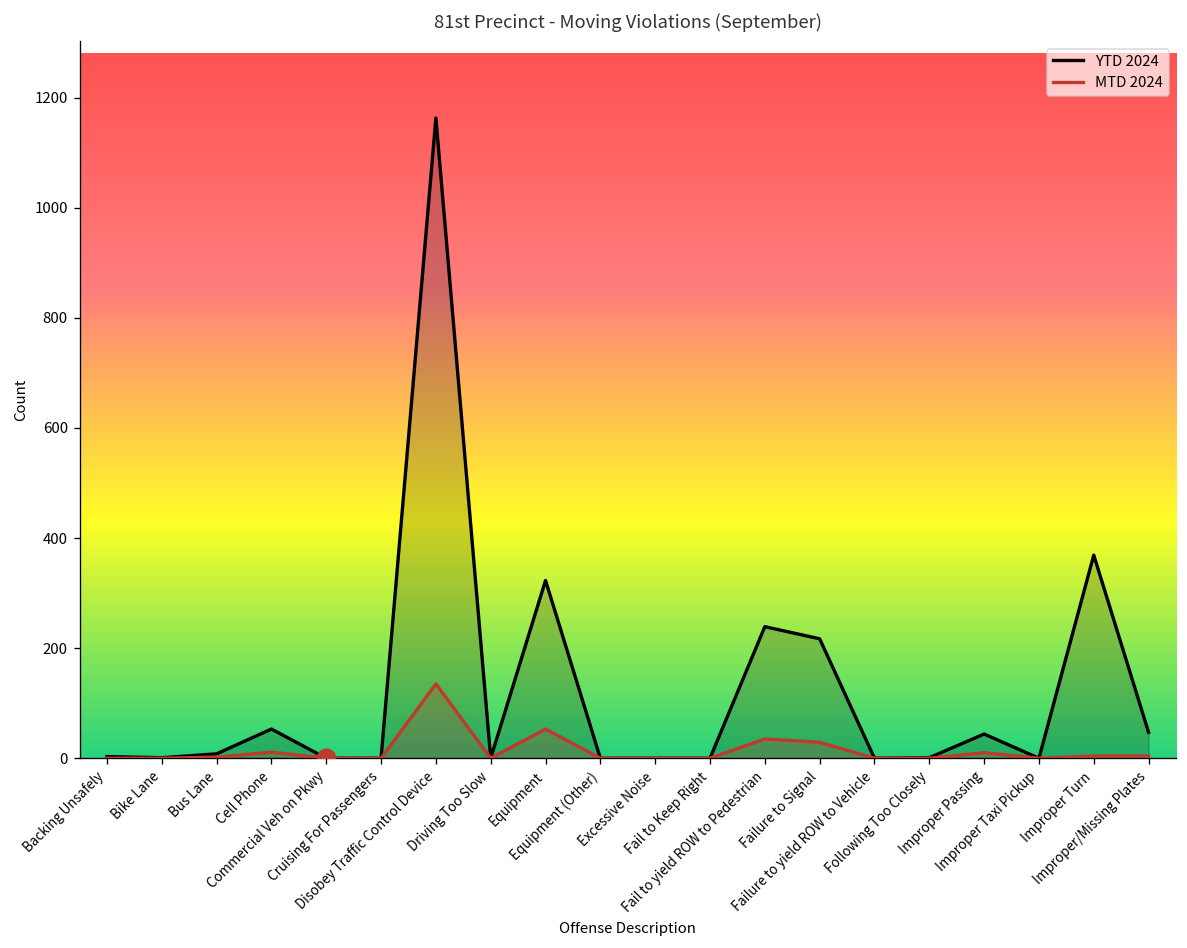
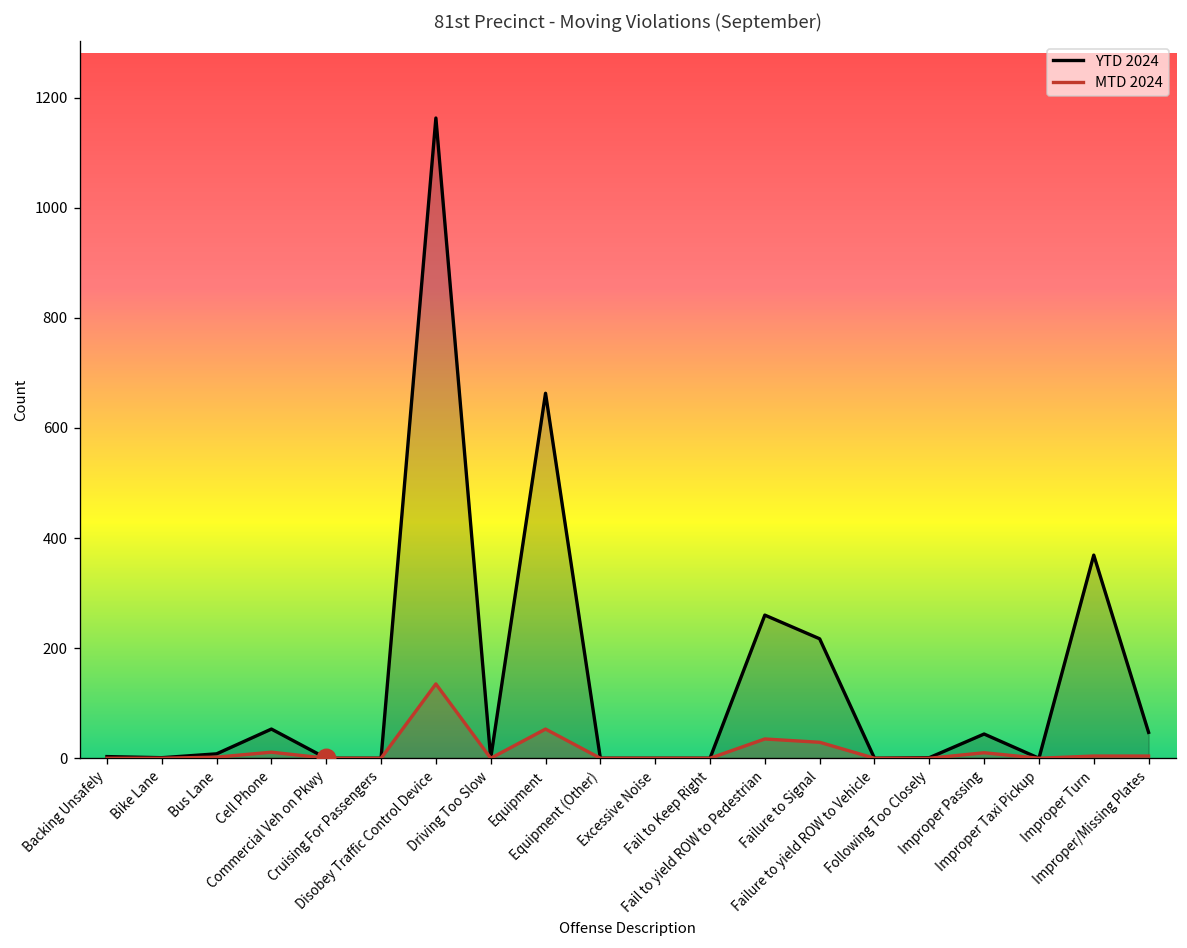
YTD 2024, Equipment: 320 -> 660
YTD 2024, Fail to yield ROW to Pedestrian: 240 -> 260
